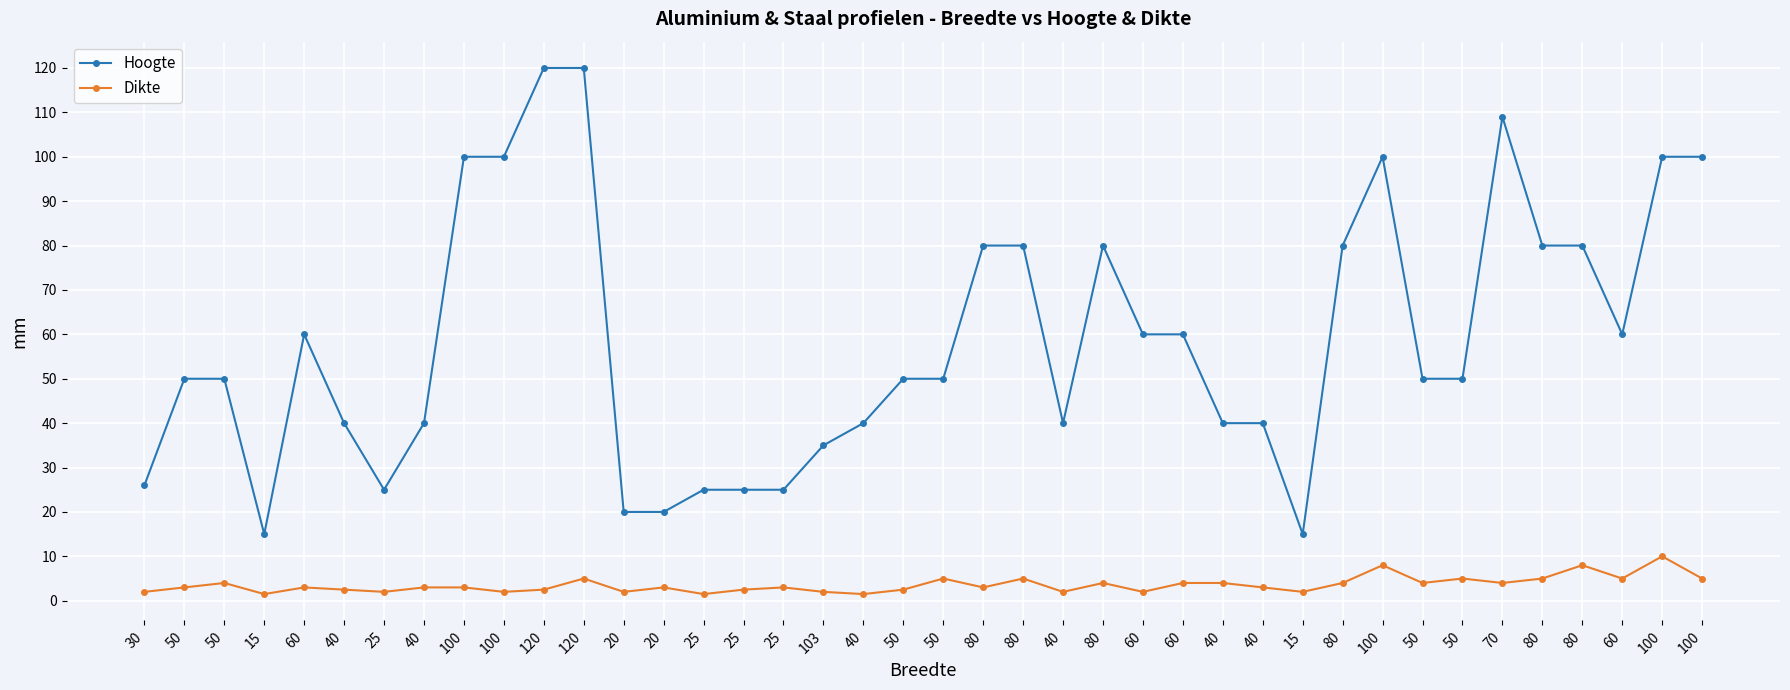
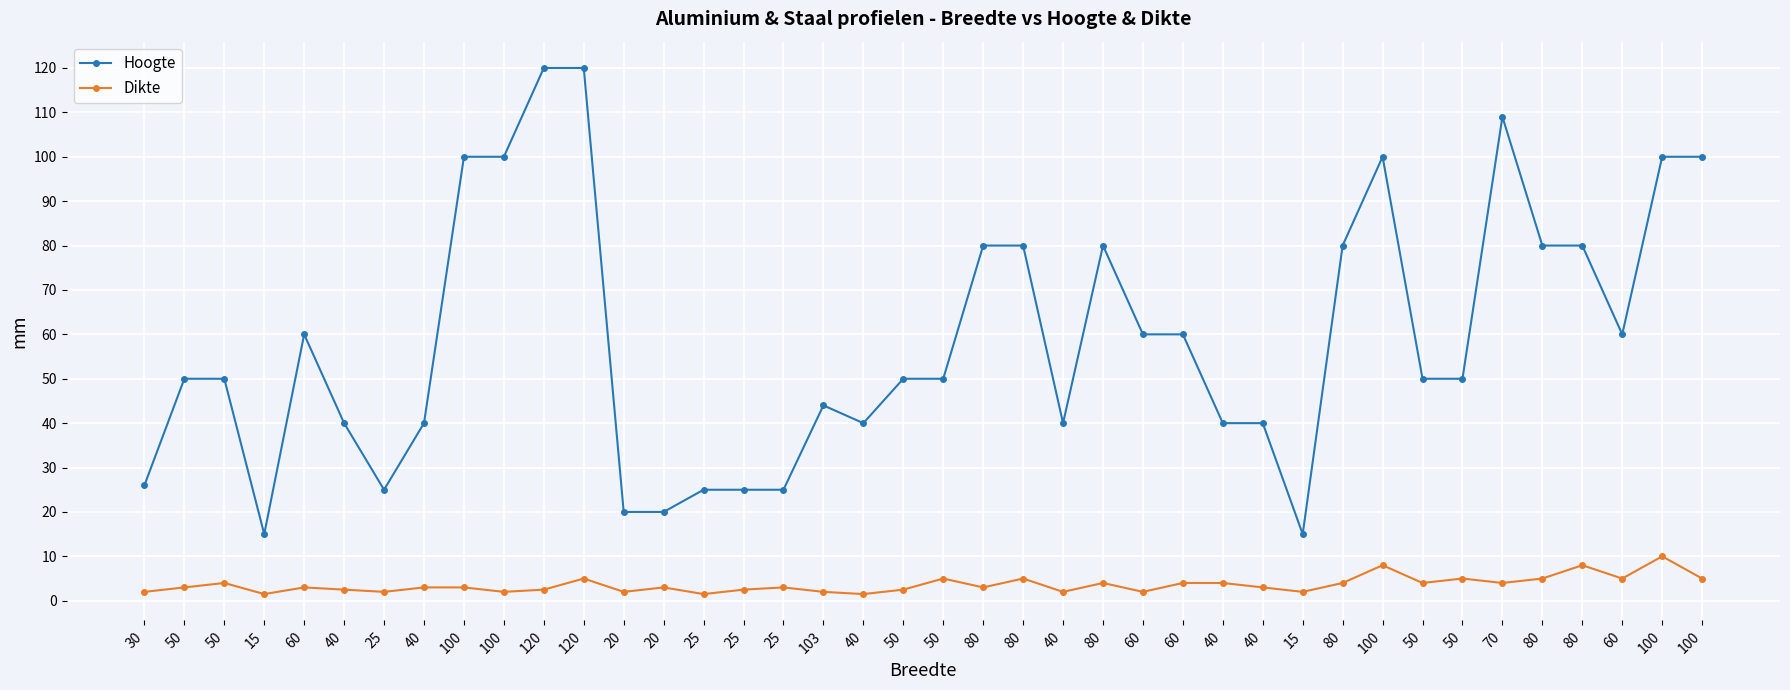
Hoogte, 103: 35 -> 44
